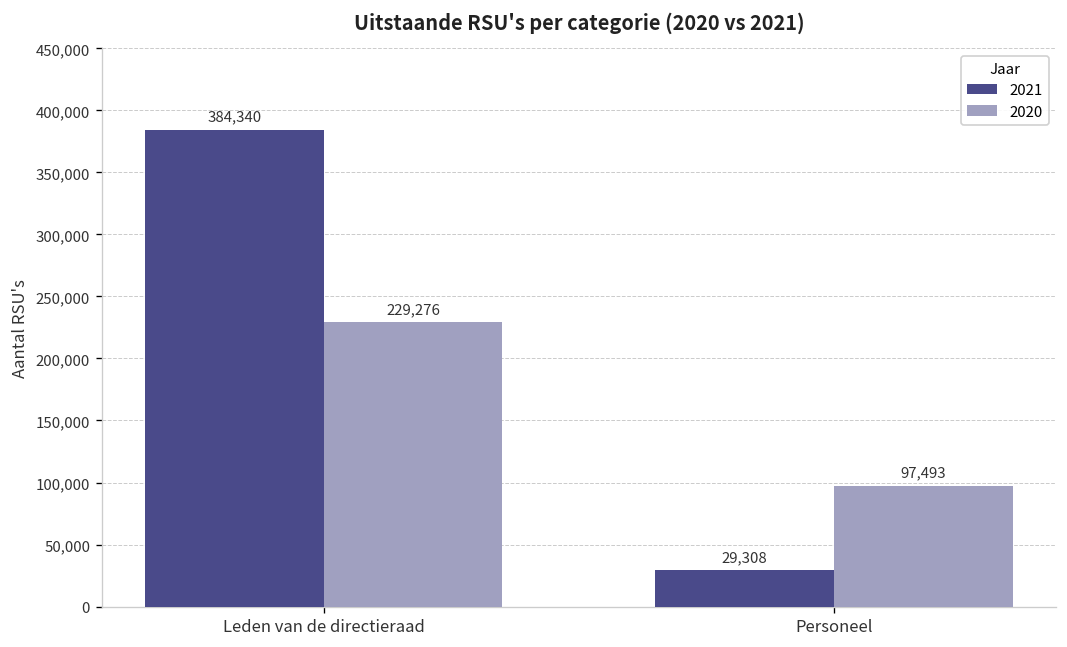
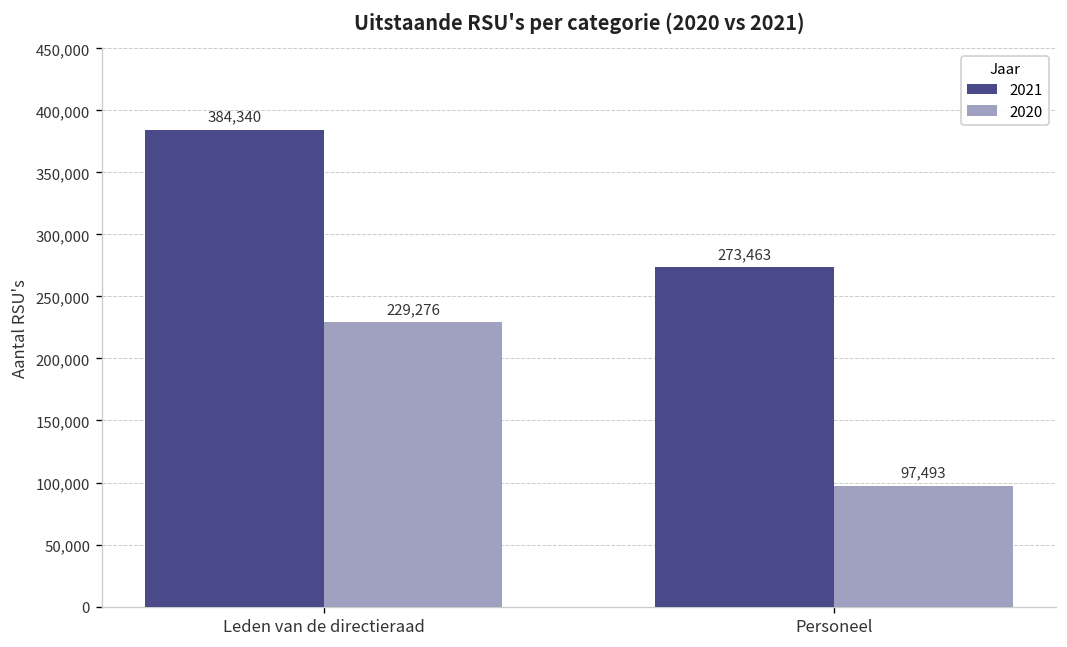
2021, Personeel: 29,308 -> 273,463
